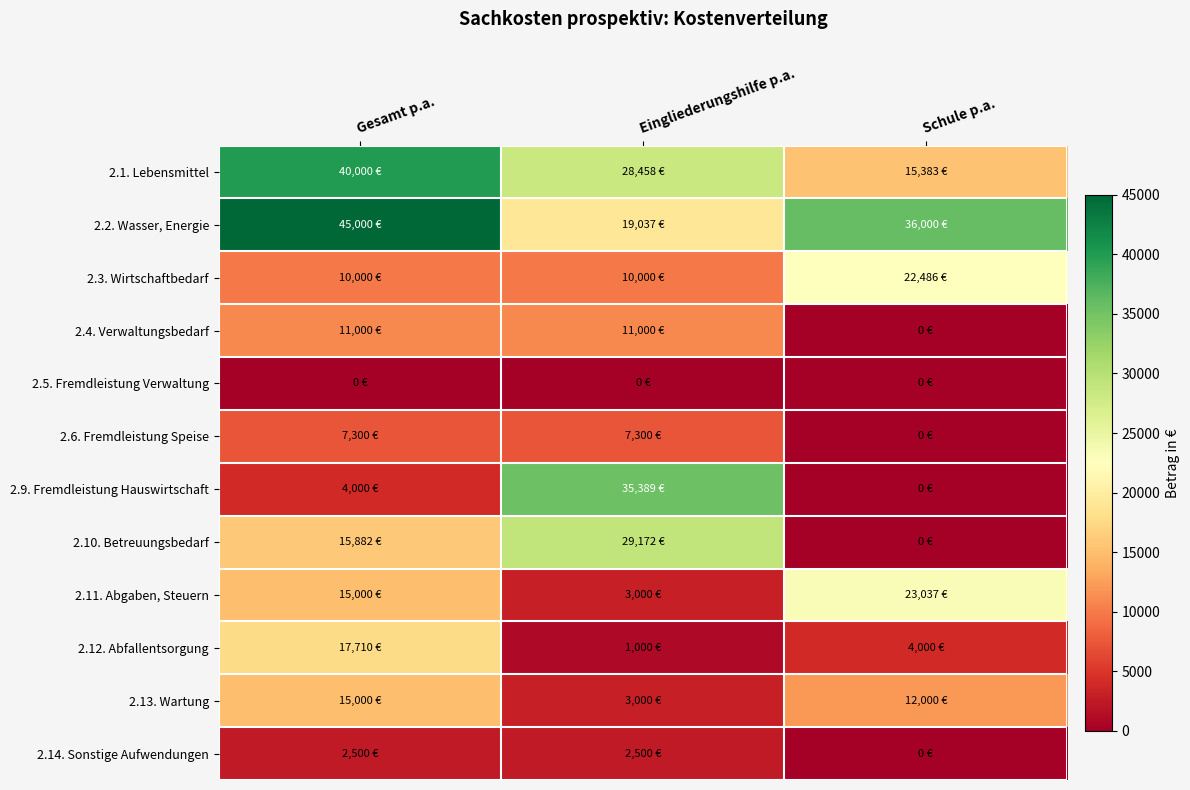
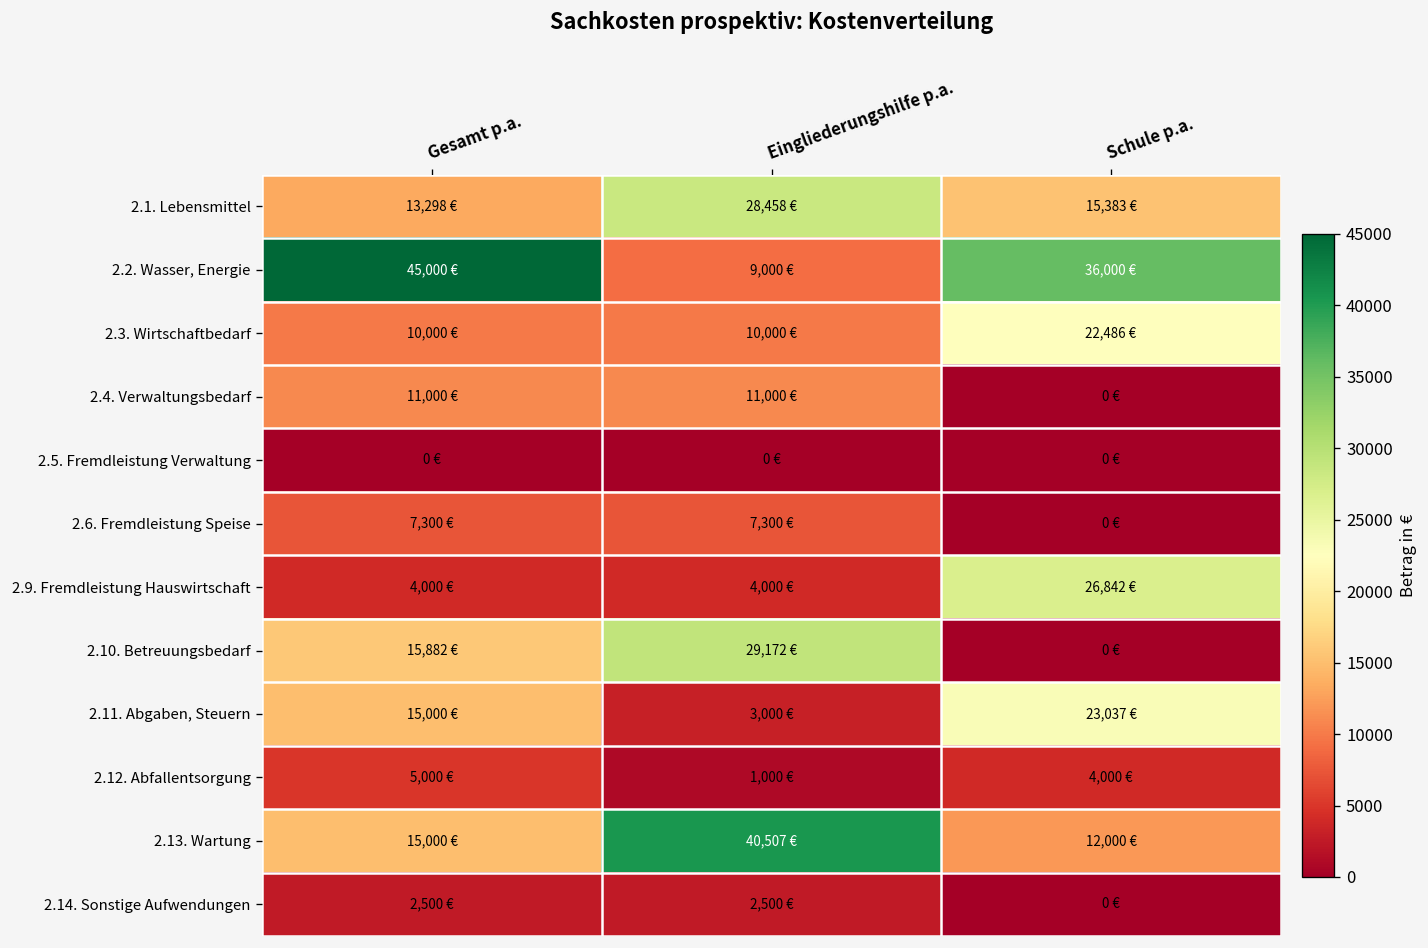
2.1. Lebensmittel, Gesamt p.a.: 40,000 -> 13,298
2.2. Wasser, Energie, Eingliederungshilfe p.a.: 19,037 -> 9,000
2.9. Fremdleistung Hauswirtschaft, Eingliederungshilfe p.a.: 35,389 -> 4,000
2.9. Fremdleistung Hauswirtschaft, Schule p.a.: 0 -> 26,842
2.12. Abfallentsorgung, Gesamt p.a.: 17,710 -> 5,000
2.13. Wartung, Eingliederungshilfe p.a.: 3,000 -> 40,507
